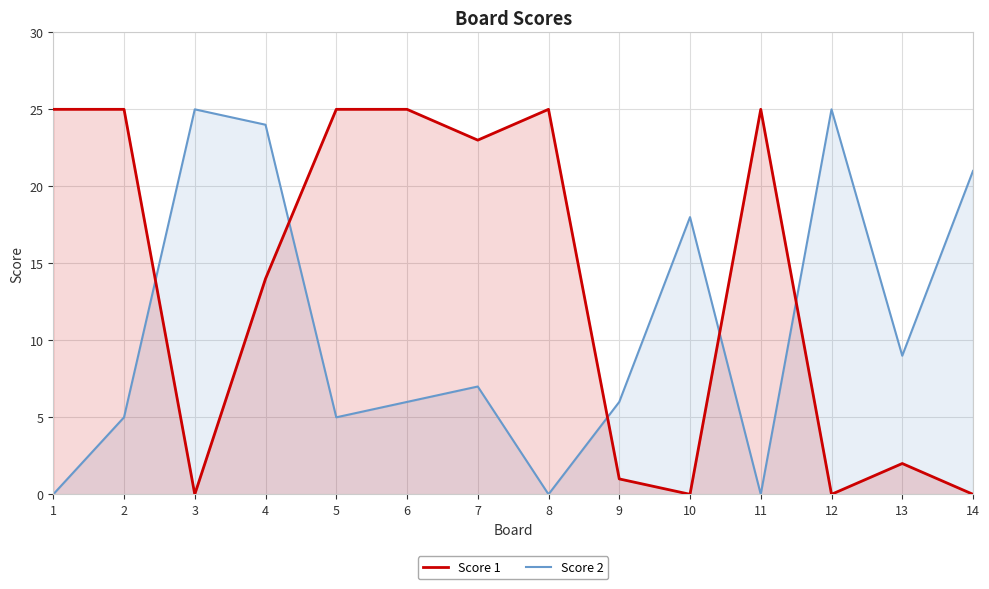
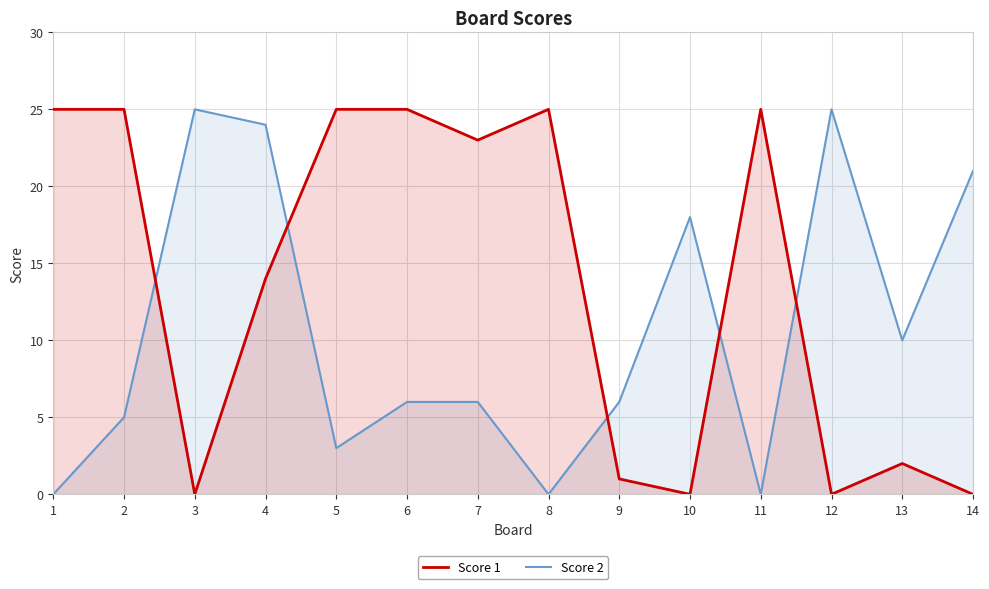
Score 2, 5: 5 -> 3
Score 2, 7: 7 -> 6
Score 2, 13: 9 -> 10
